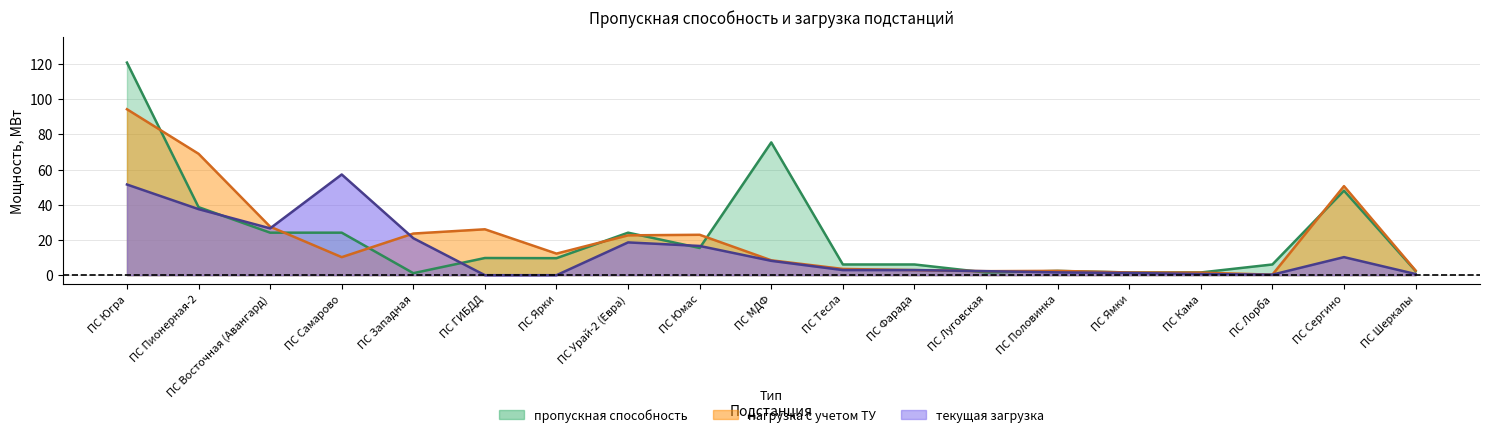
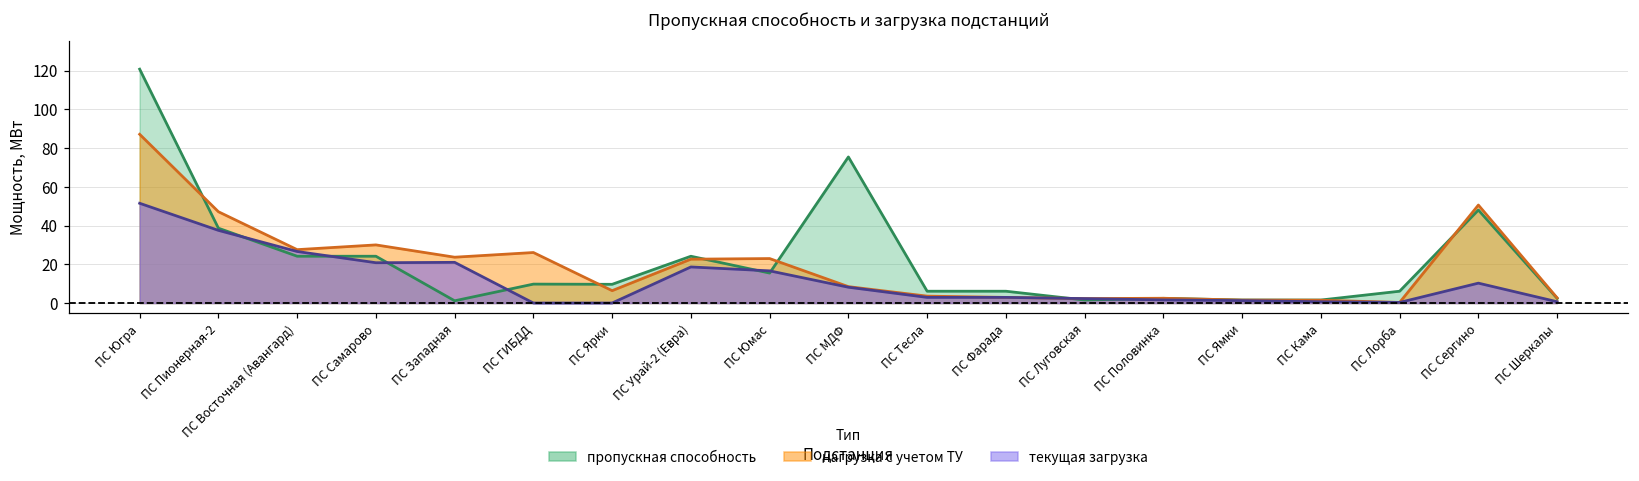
нагрузка с учетом ТУ, ПС Югра: 94 -> 87
нагрузка с учетом ТУ, ПС Пионерная-2: 69 -> 47
нагрузка с учетом ТУ, ПС Самарово: 10 -> 30
текущая загрузка, ПС Самарово: 57 -> 21
нагрузка с учетом ТУ, ПС Ярки: 12 -> 6
